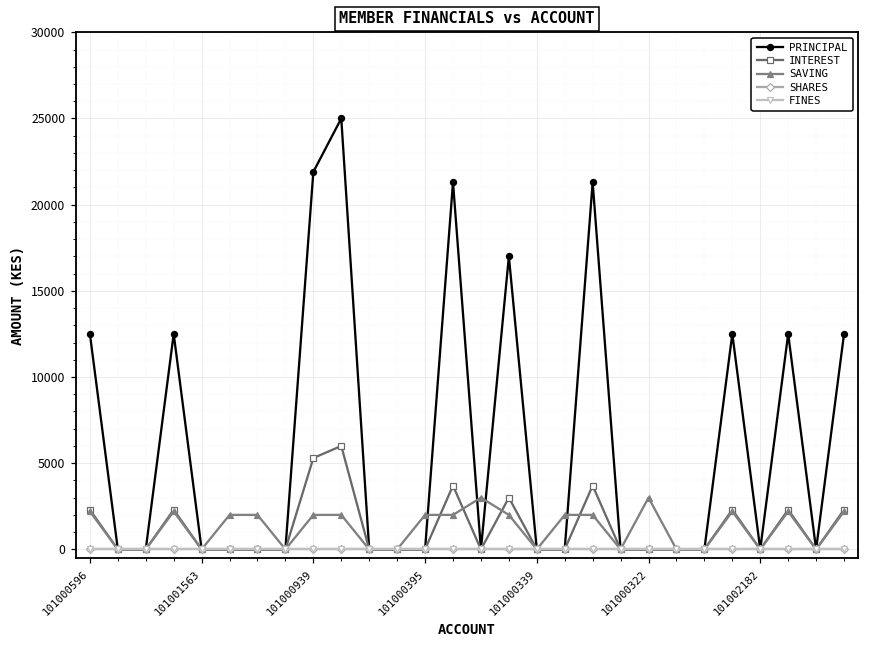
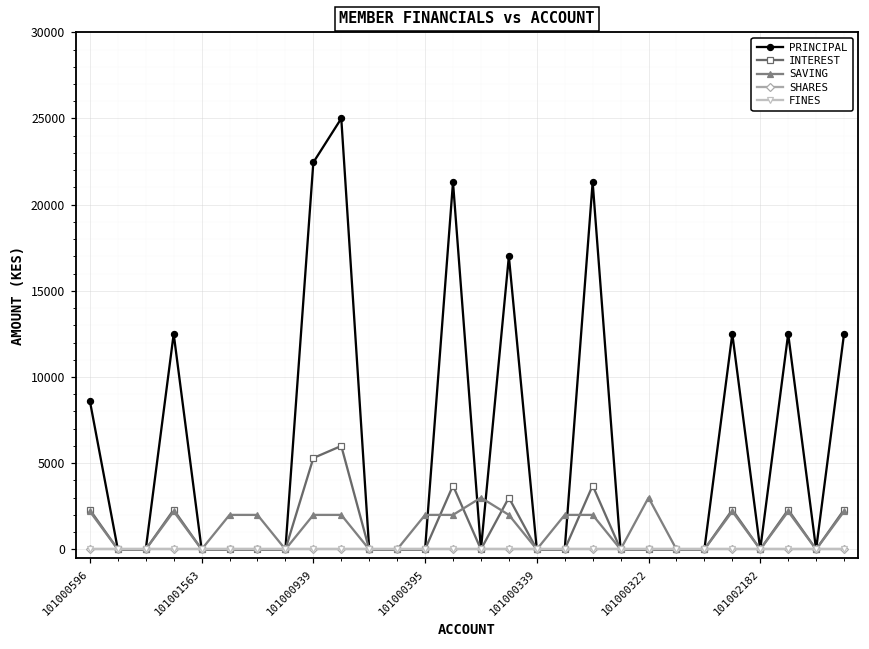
PRINCIPAL, 101000596: 12500 -> 8600
PRINCIPAL, 101000939: 21900 -> 22500
